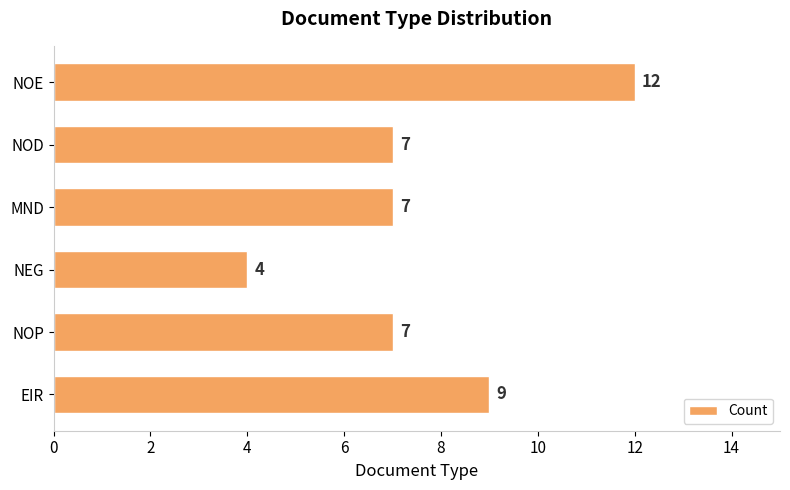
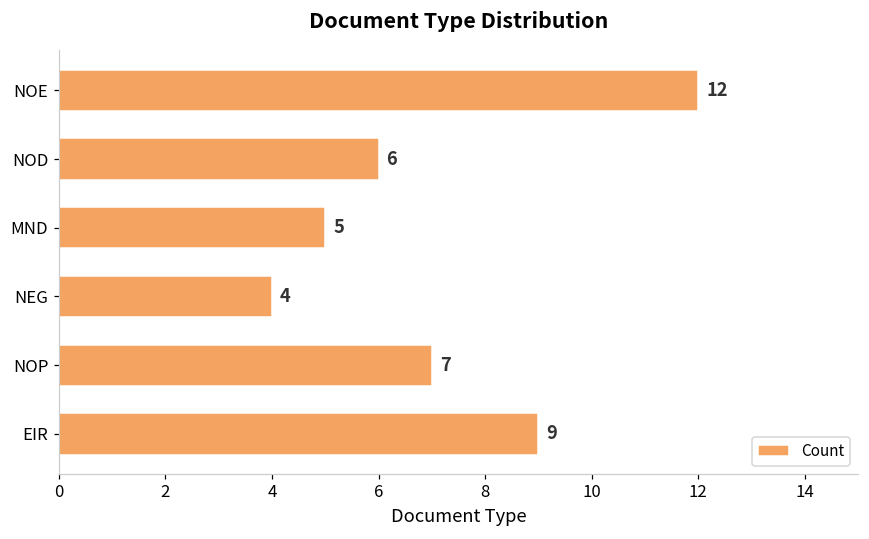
NOD: 7 -> 6
MND: 7 -> 5
